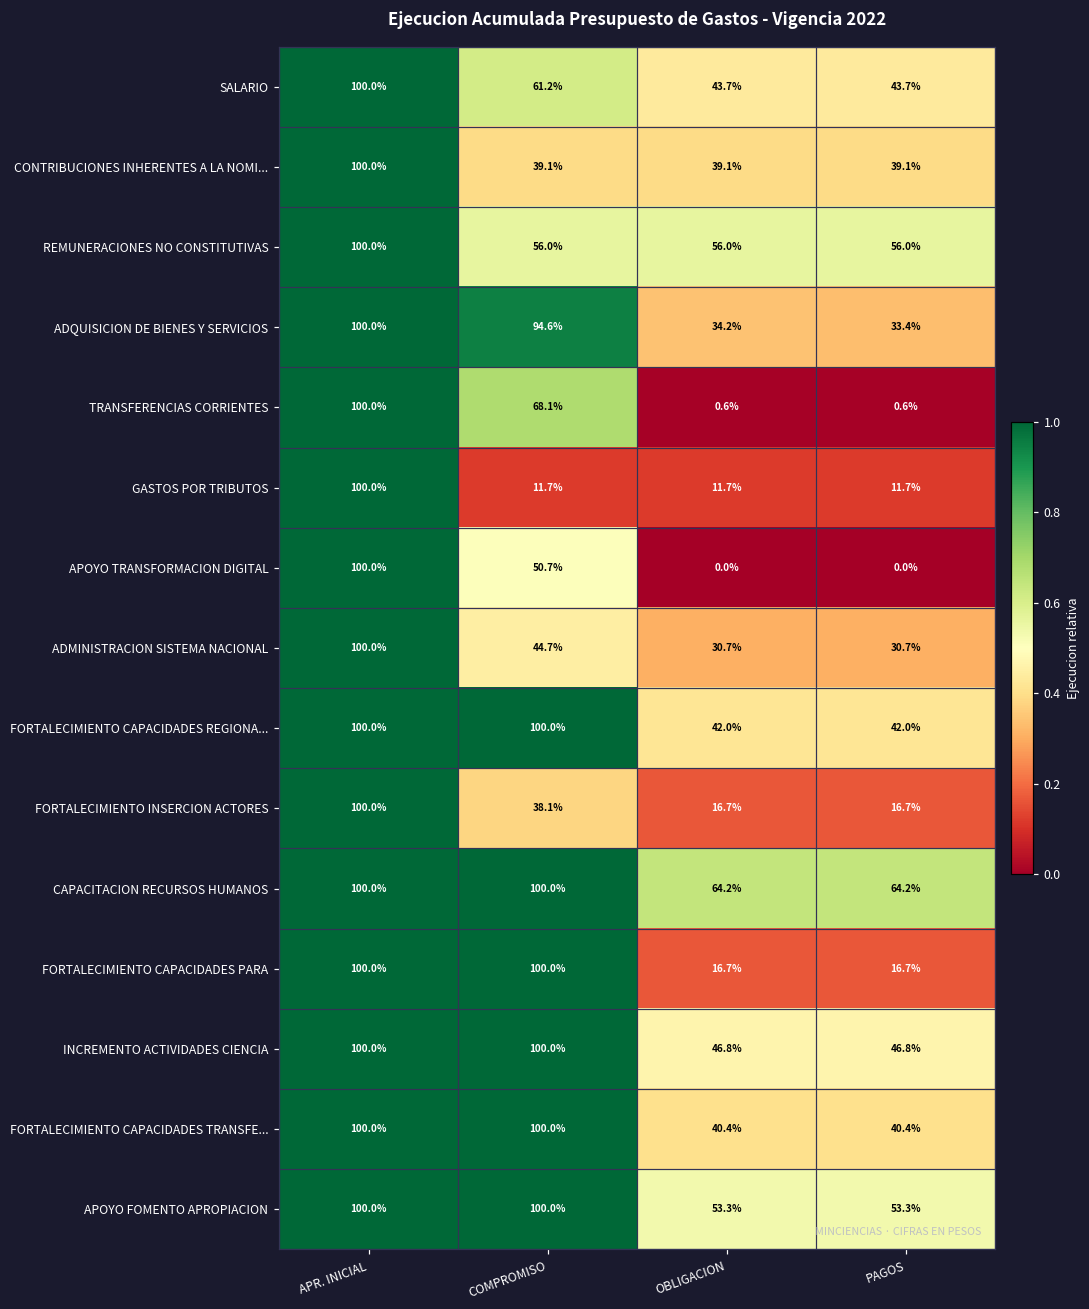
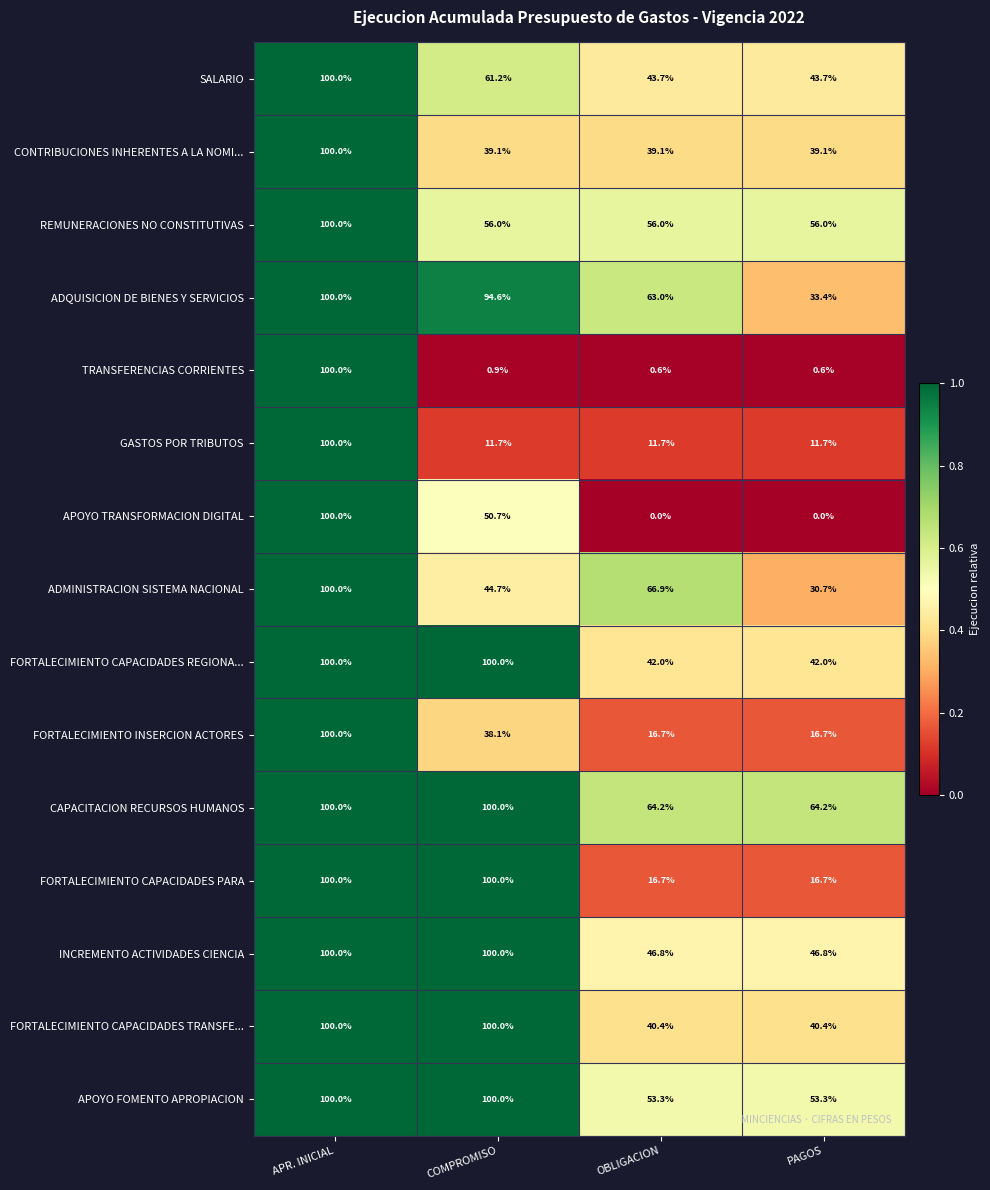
ADQUISICION DE BIENES Y SERVICIOS, OBLIGACION: 34.2% -> 63.0%
TRANSFERENCIAS CORRIENTES, COMPROMISO: 68.1% -> 0.9%
ADMINISTRACION SISTEMA NACIONAL, OBLIGACION: 30.7% -> 66.9%
